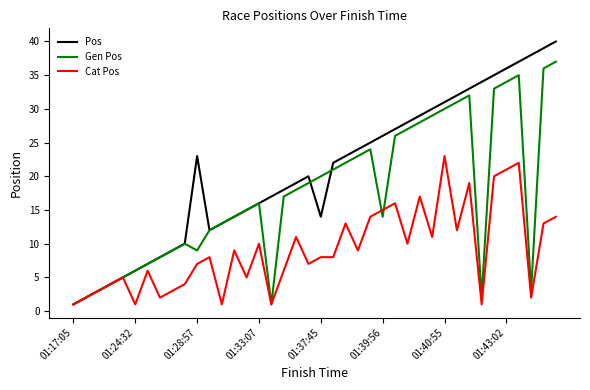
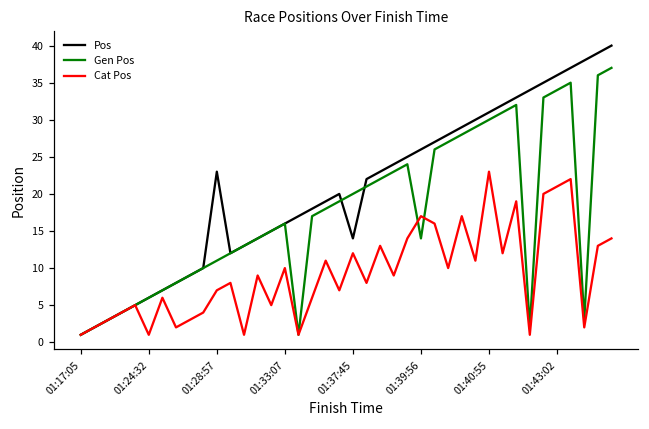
Gen Pos, 01:28:57: 9 -> 11
Cat Pos, 01:37:45: 8 -> 12
Cat Pos, 01:39:56: 15 -> 17
